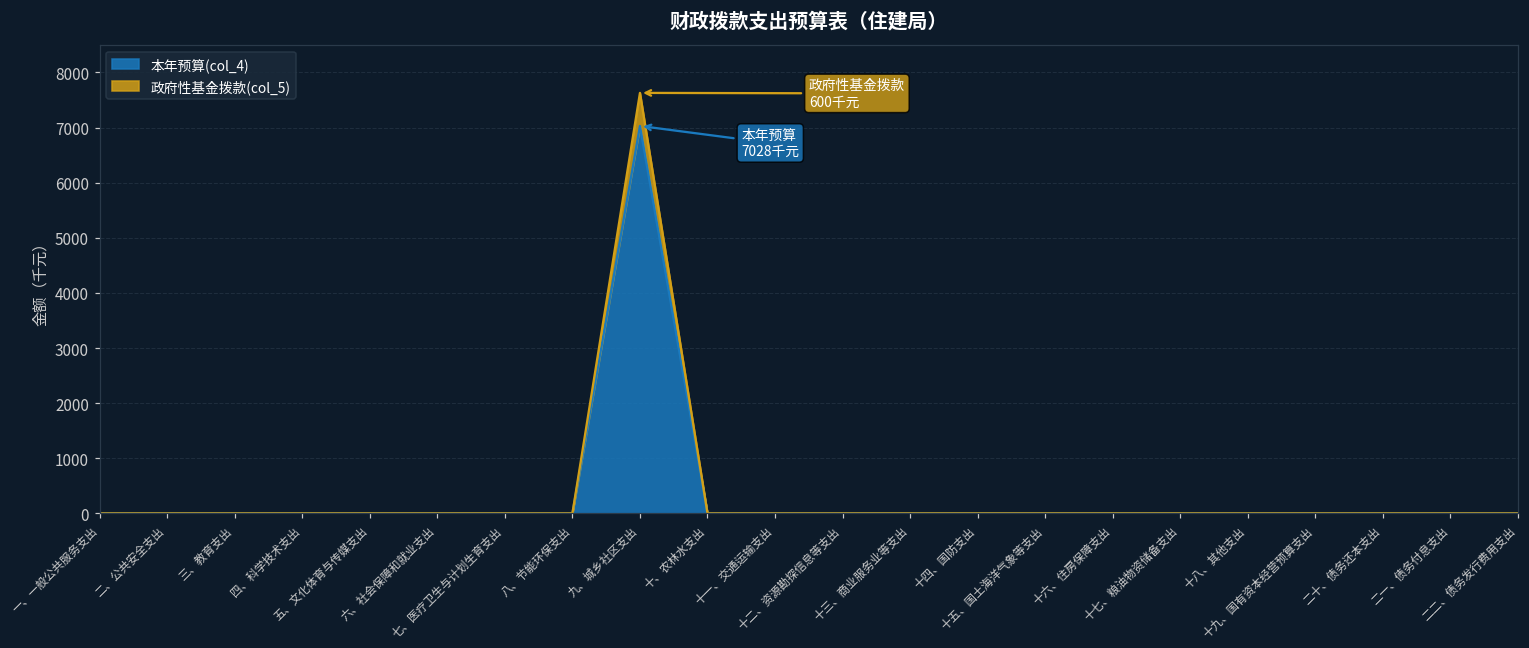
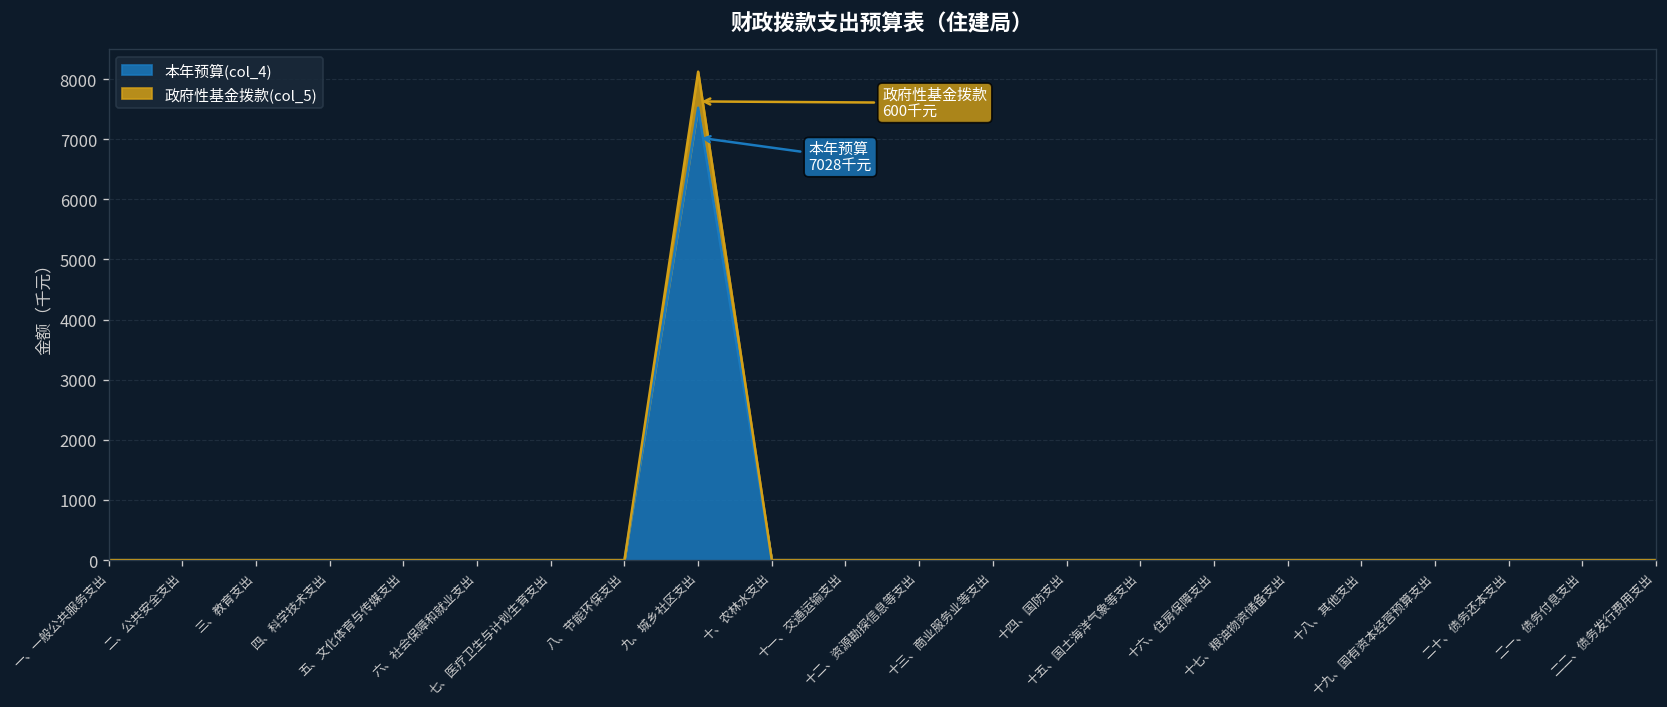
本年预算(col_4), 九、城乡社区支出: 7000 -> 7500
